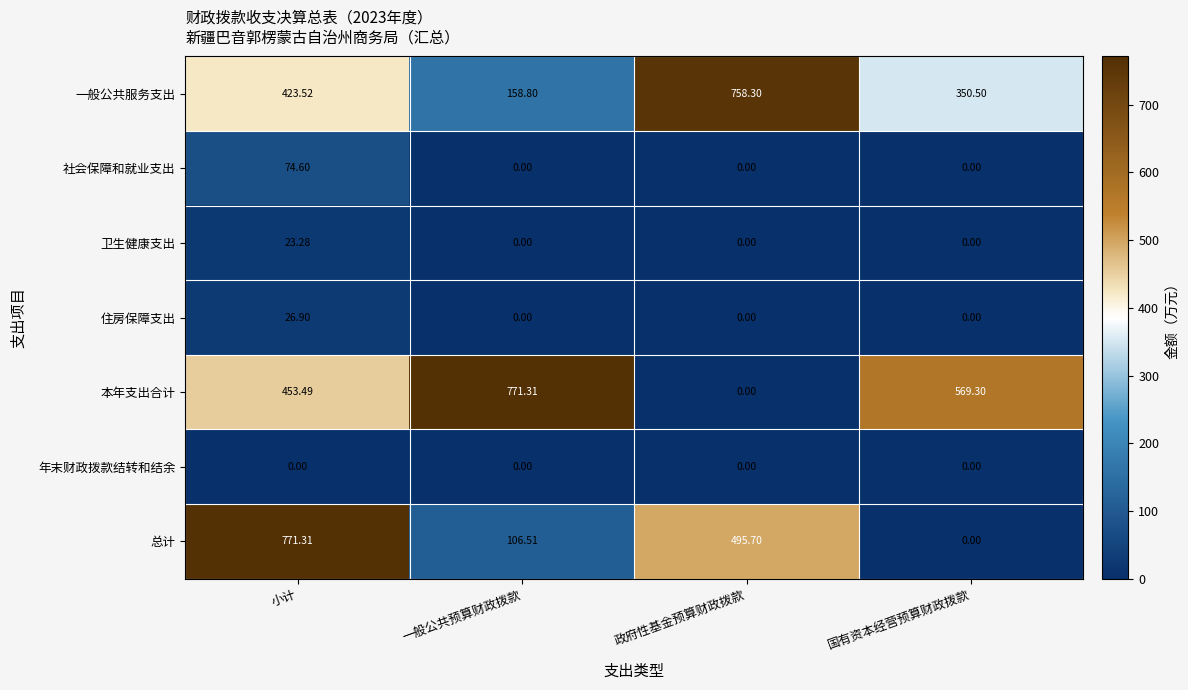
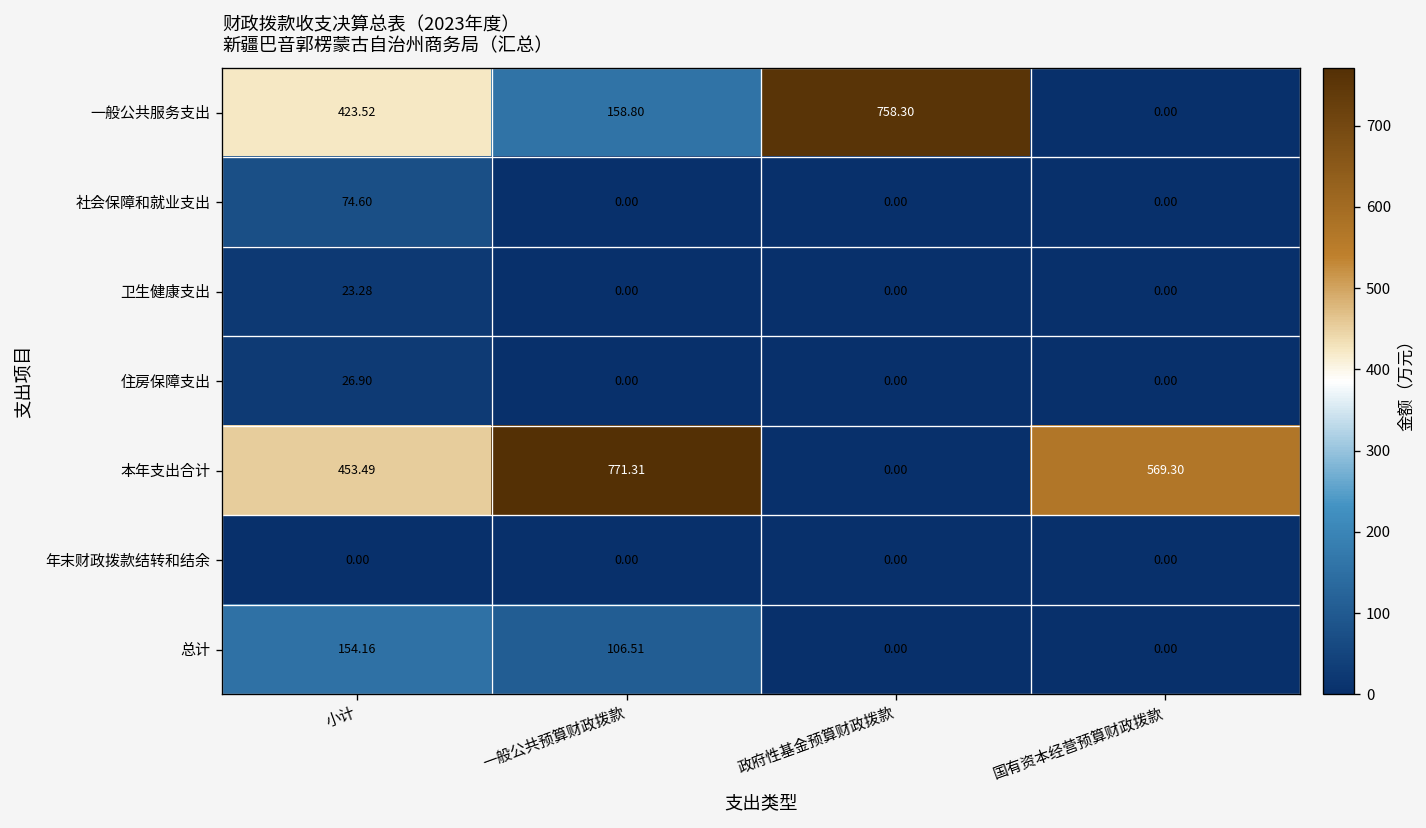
一般公共服务支出, 国有资本经营预算财政拨款: 350.50 -> 0.00
总计, 小计: 771.31 -> 154.16
总计, 政府性基金预算财政拨款: 495.70 -> 0.00
